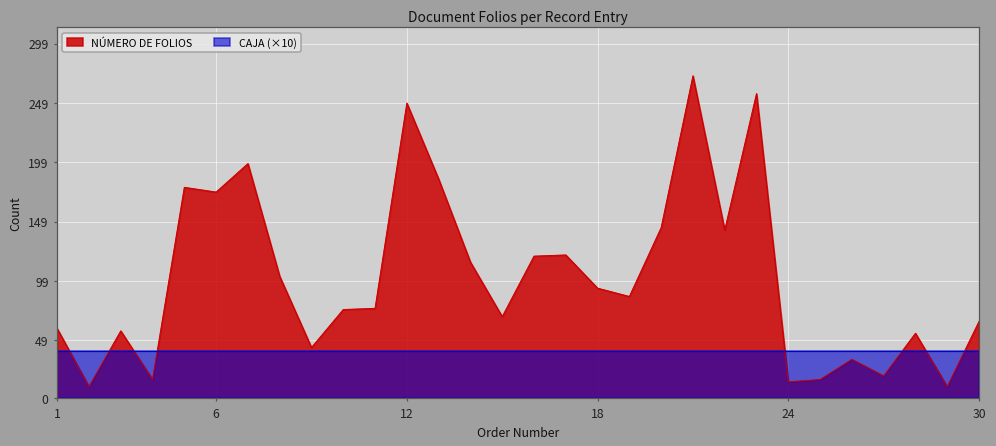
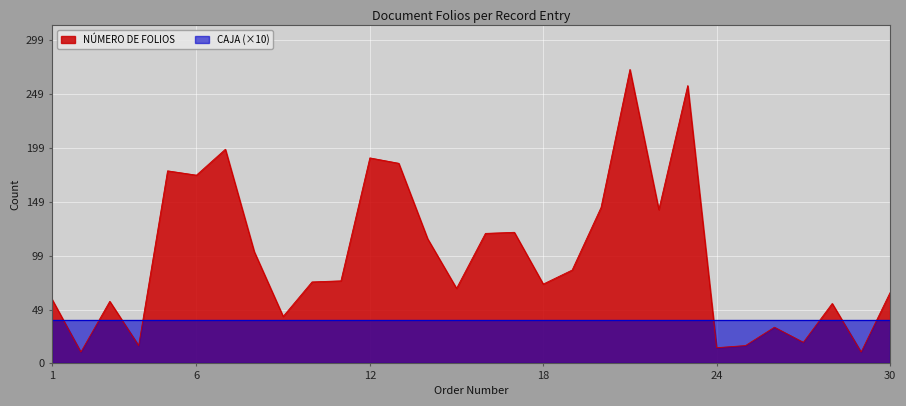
NÚMERO DE FOLIOS, 12: 249 -> 190
NÚMERO DE FOLIOS, 18: 93 -> 73
